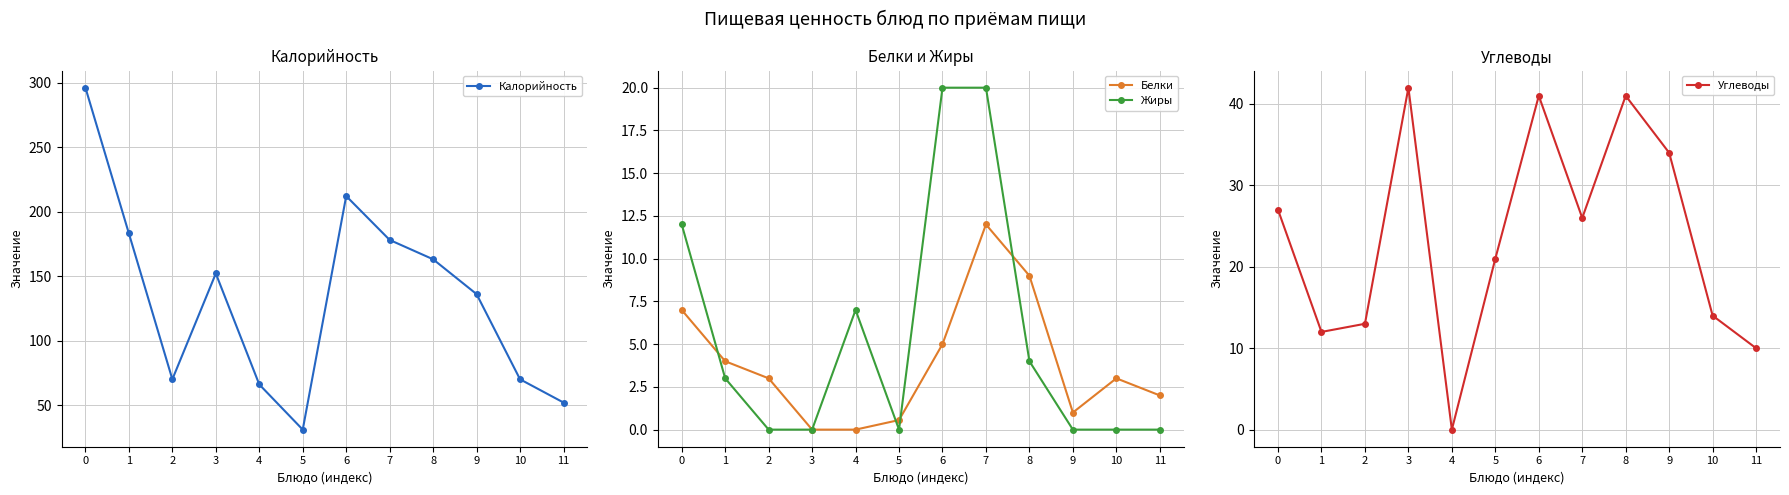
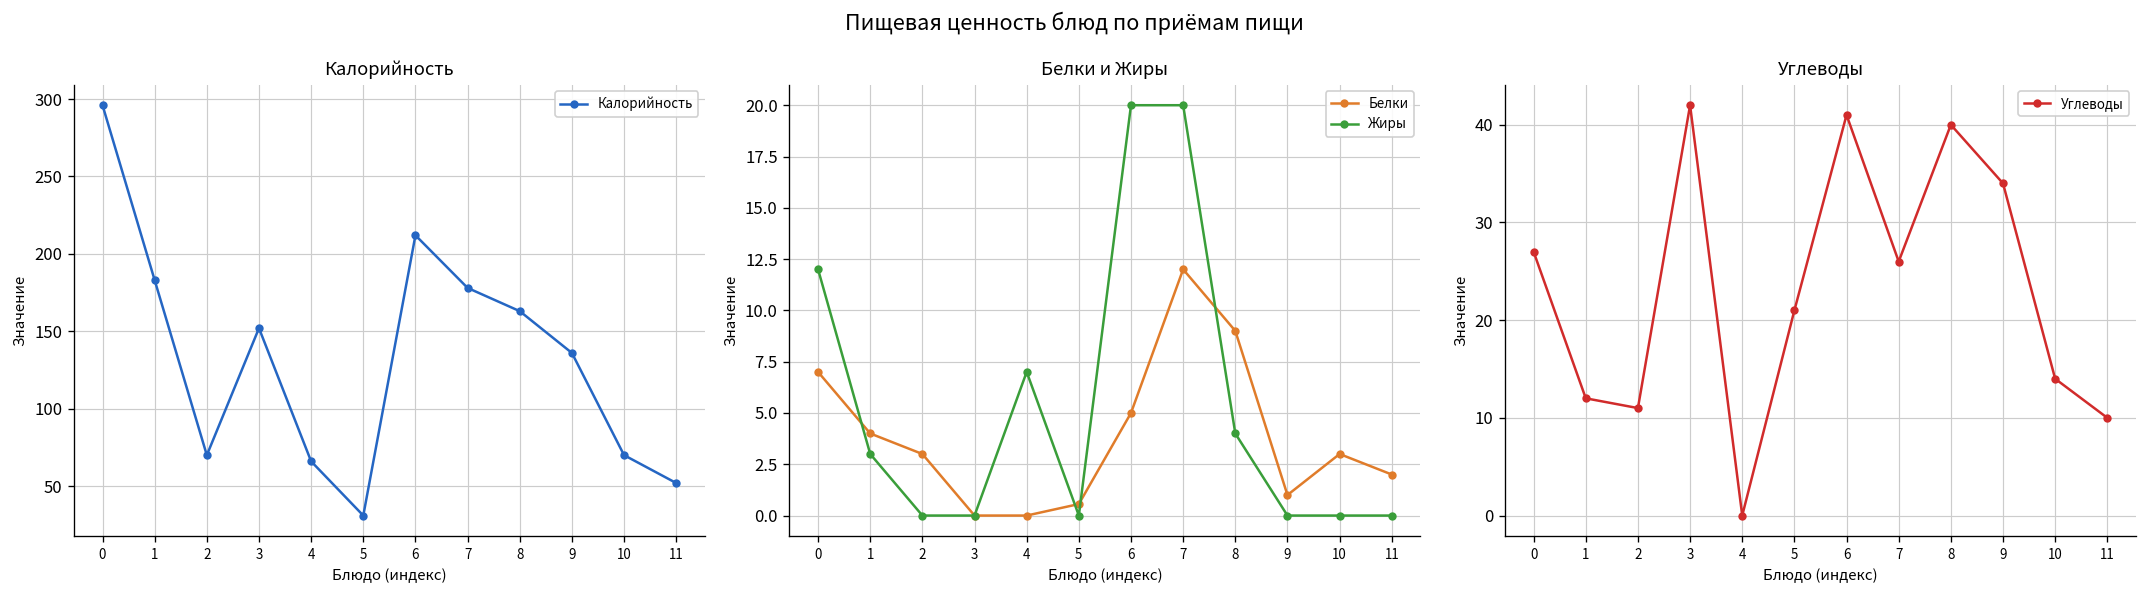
Углеводы, 2: 13 -> 11
Углеводы, 8: 41 -> 40
